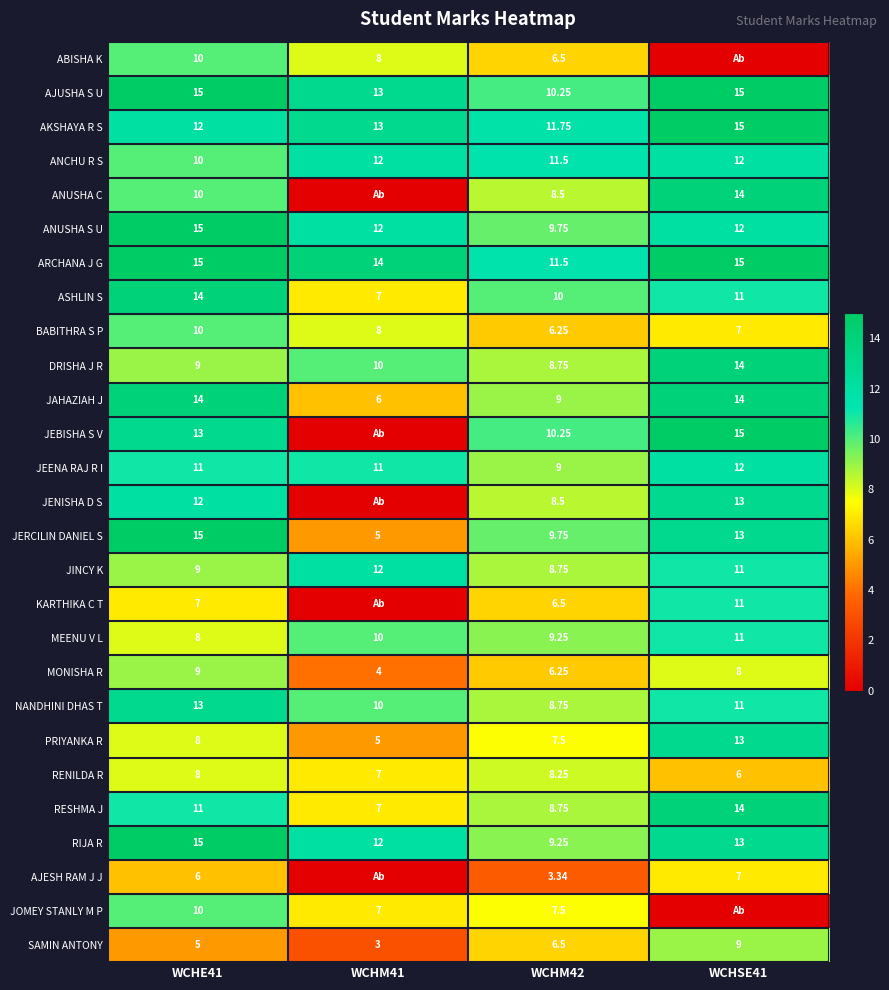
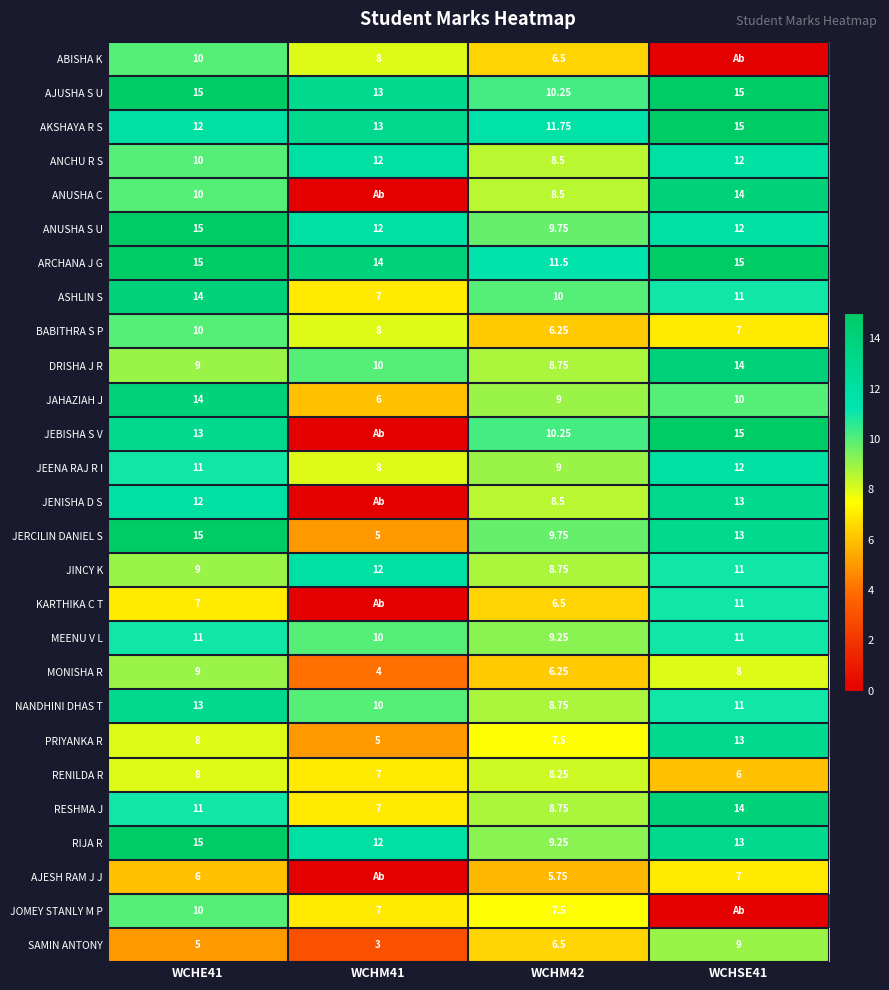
ANCHU R S, WCHM42: 11.5 -> 8.5
JAHAZIAH J, WCHSE41: 14 -> 10
JEENA RAJ R I, WCHM41: 11 -> 8
MEENU V L, WCHE41: 8 -> 11
AJESH RAM J J, WCHM42: 3.34 -> 5.75
